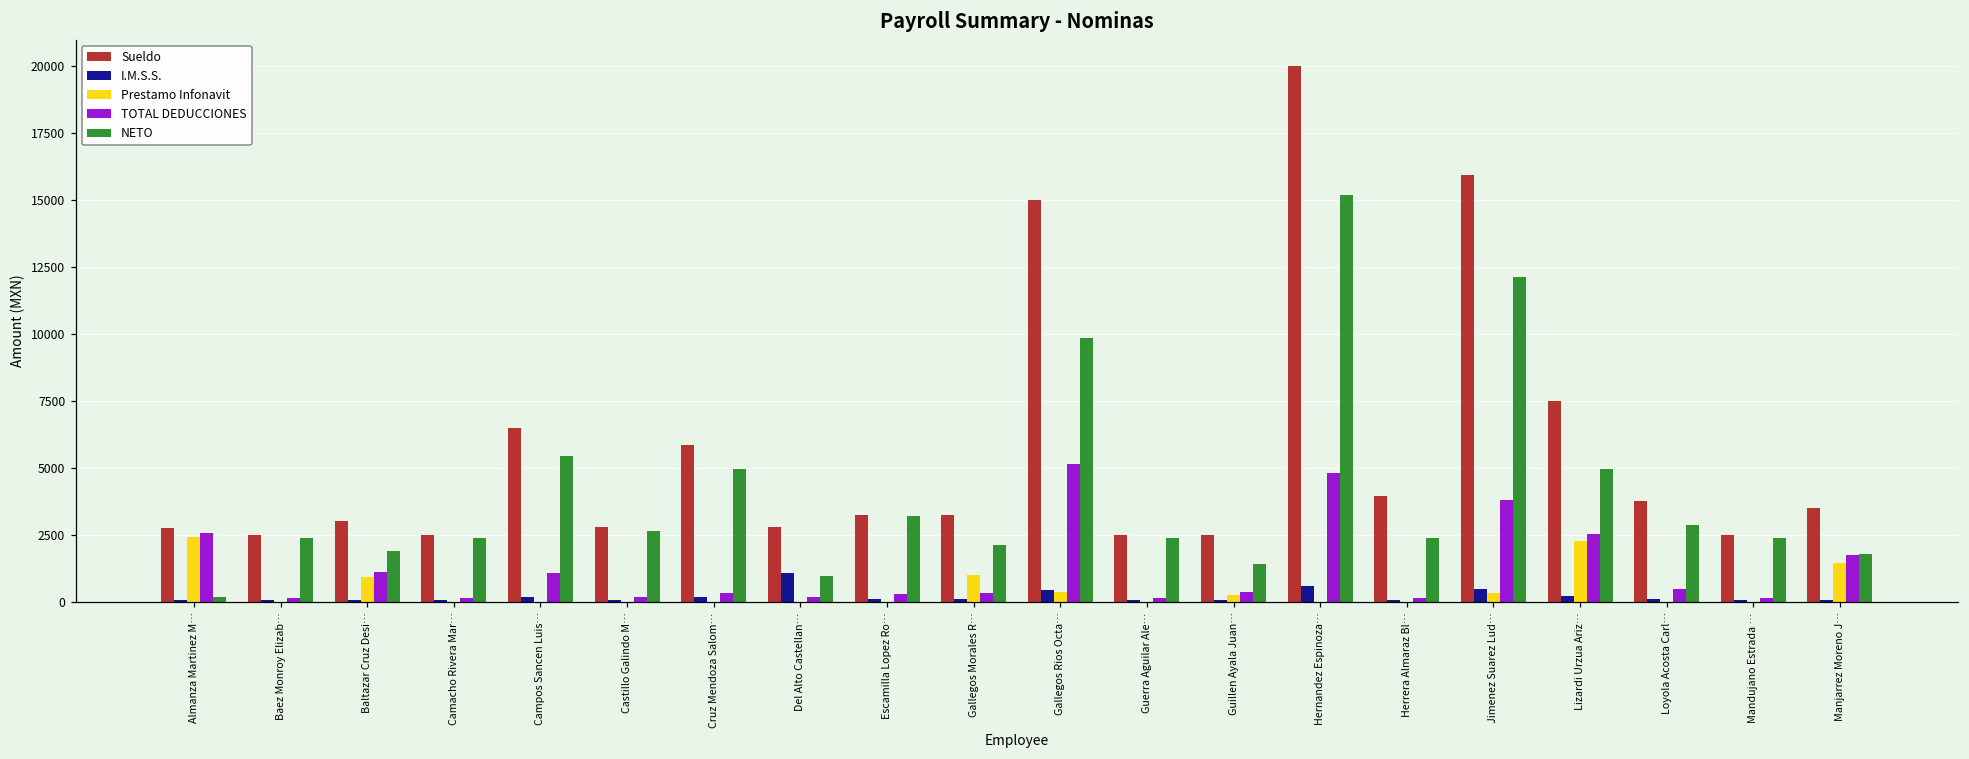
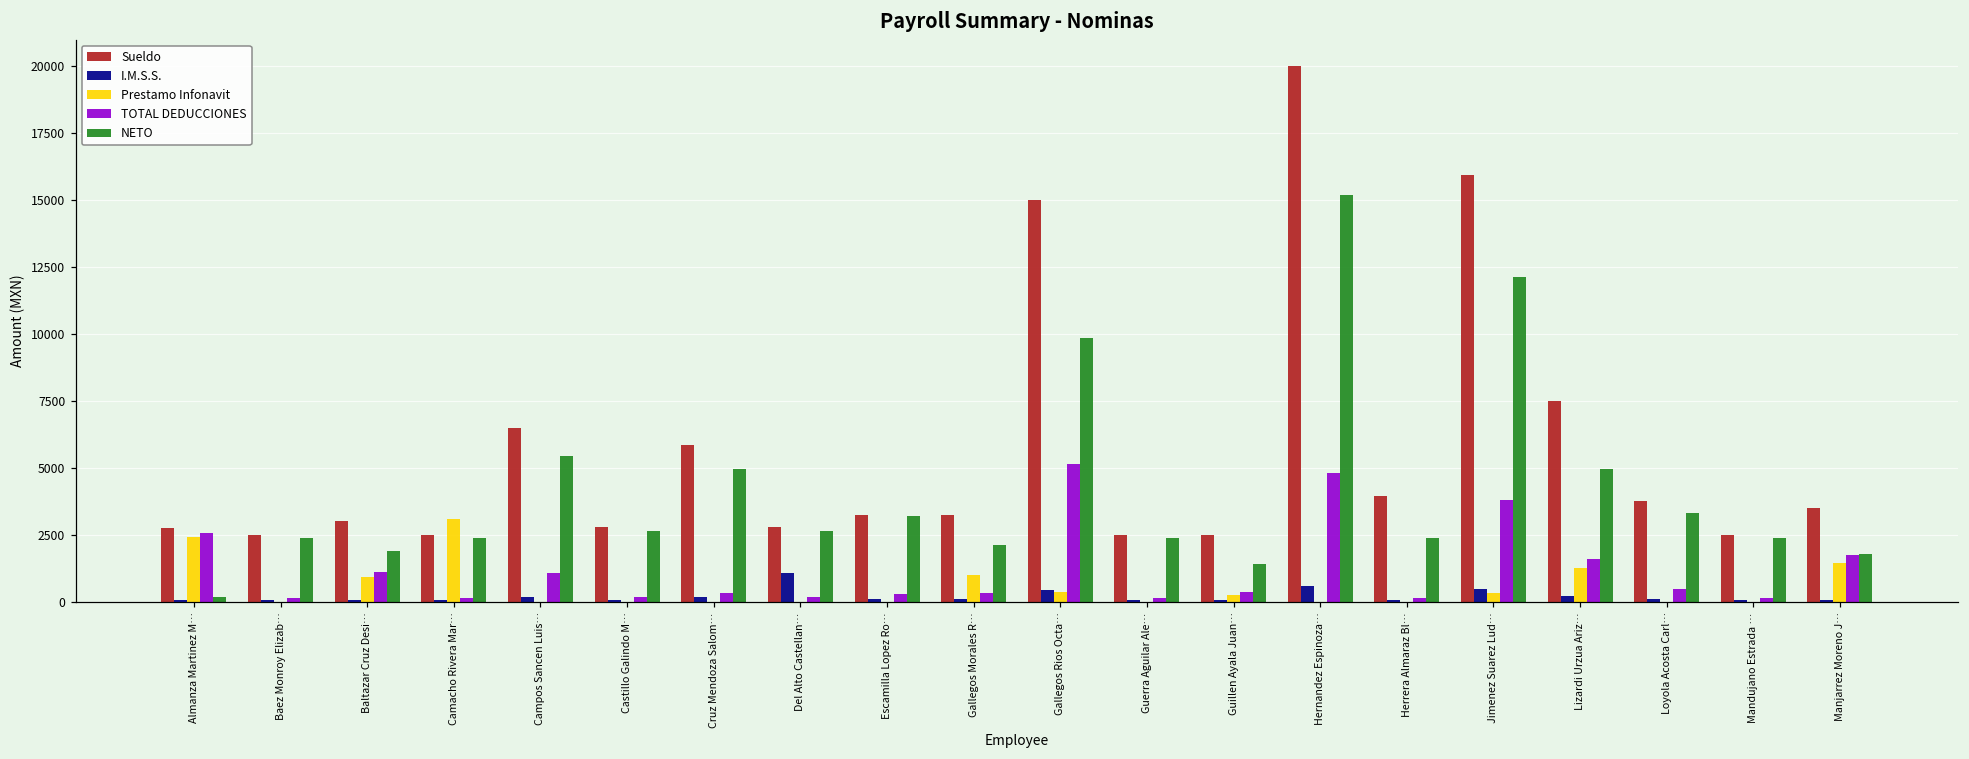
Prestamo Infonavit, Camacho Rivera Mar…: 0 -> 3100
NETO, Del Alto Castellan…: 900 -> 2600
Prestamo Infonavit, Lizardi Urzua Ariz…: 2300 -> 1200
TOTAL DEDUCCIONES, Lizardi Urzua Ariz…: 2500 -> 1600
NETO, Loyola Acosta Carl…: 2900 -> 3300
